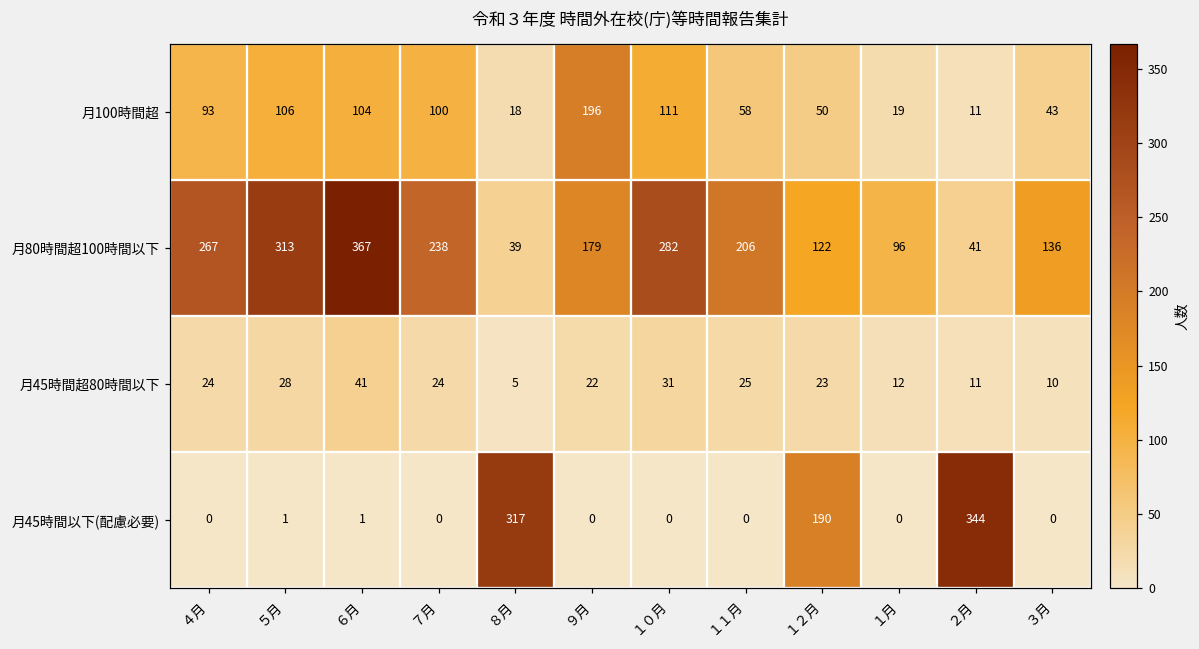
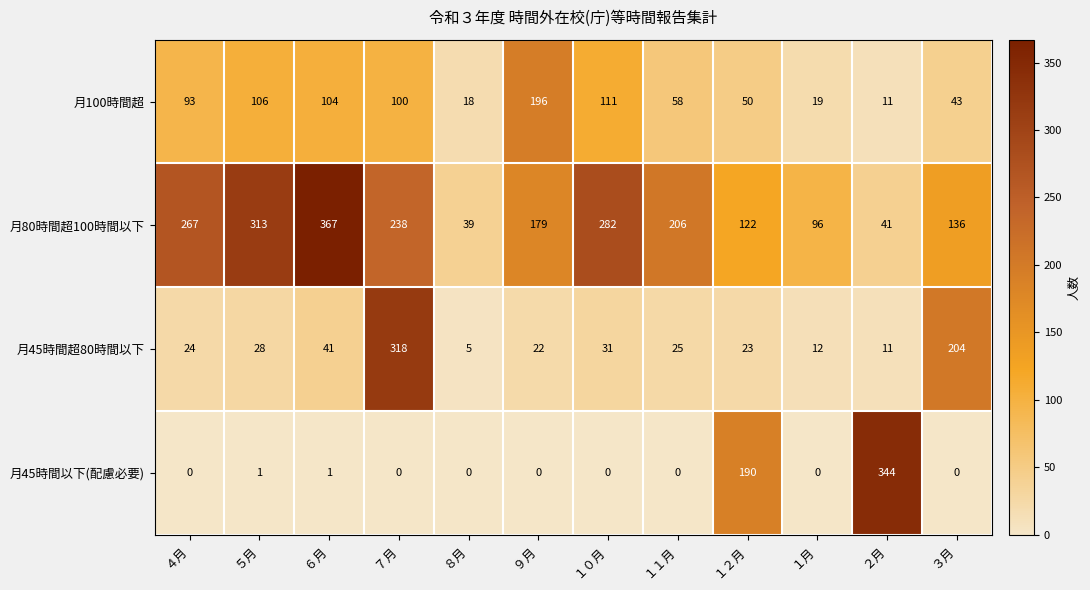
月45時間超80時間以下, ７月: 24 -> 318
月45時間超80時間以下, ３月: 10 -> 204
月45時間以下(配慮必要), ８月: 317 -> 0
